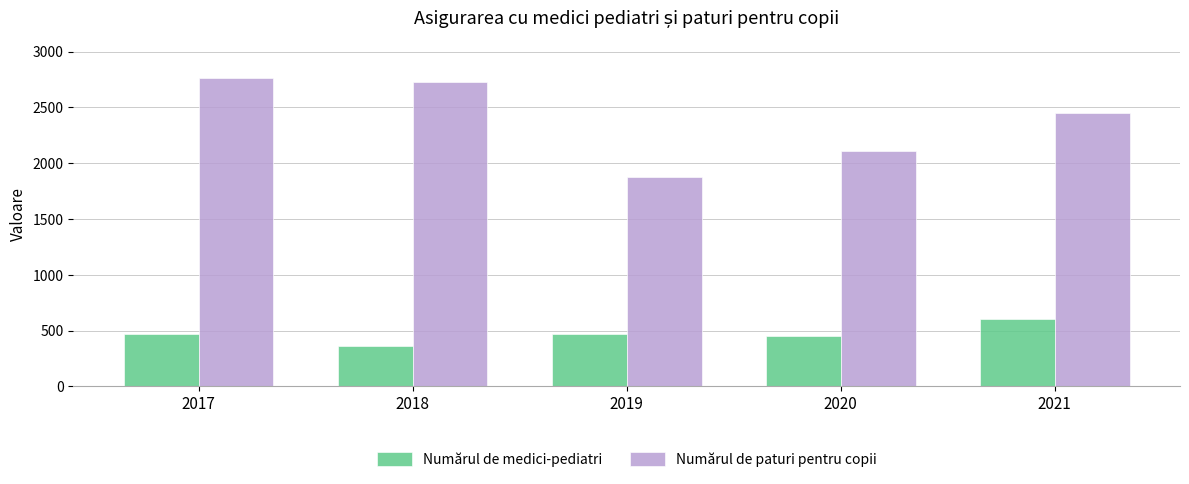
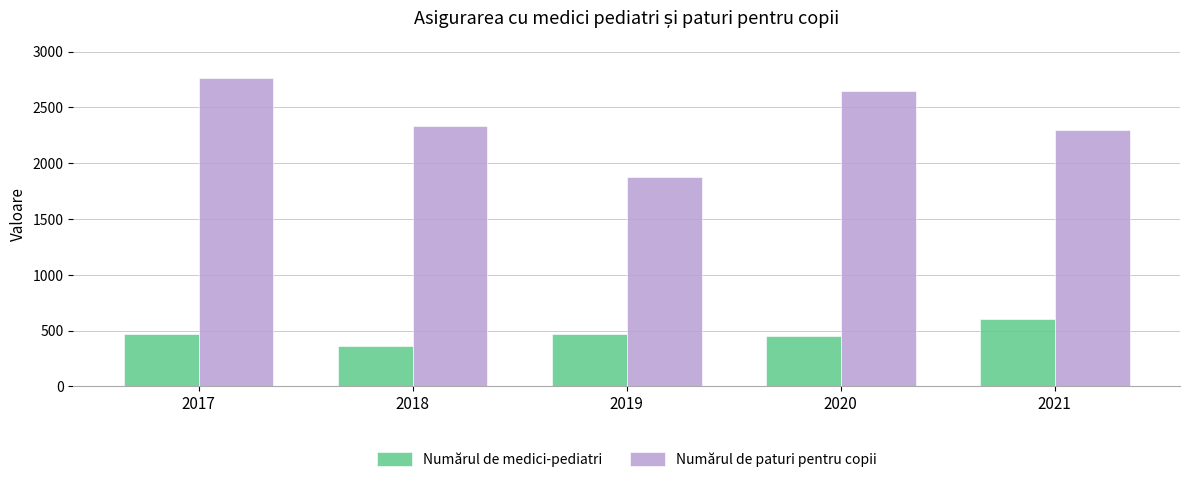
Numărul de paturi pentru copii, 2018: 2730 -> 2330
Numărul de paturi pentru copii, 2020: 2110 -> 2650
Numărul de paturi pentru copii, 2021: 2450 -> 2300
